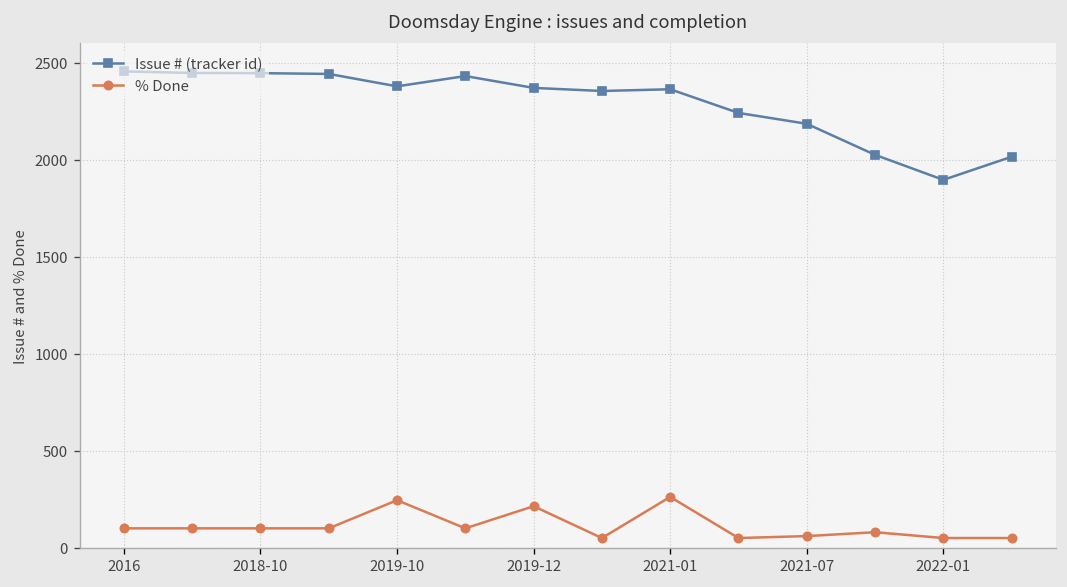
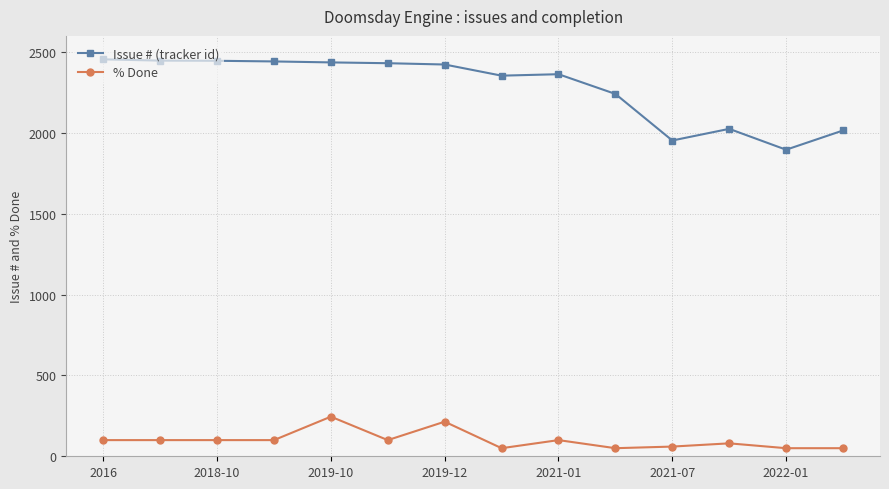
Issue # (tracker id), 2019-10: 2380 -> 2440
Issue # (tracker id), 2019-12: 2370 -> 2420
% Done, 2021-01: 260 -> 100
Issue # (tracker id), 2021-07: 2190 -> 1950
